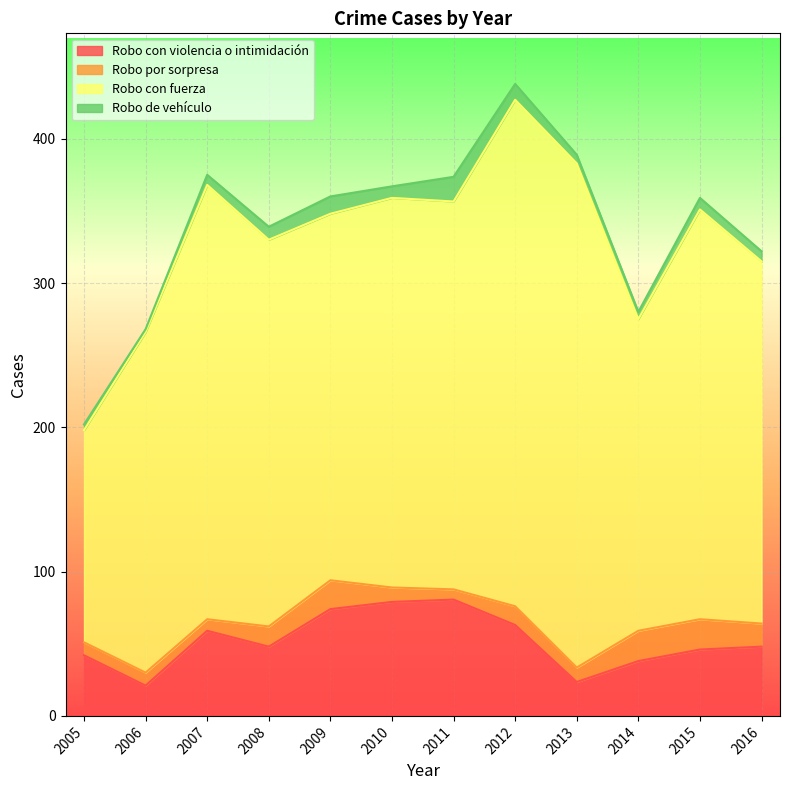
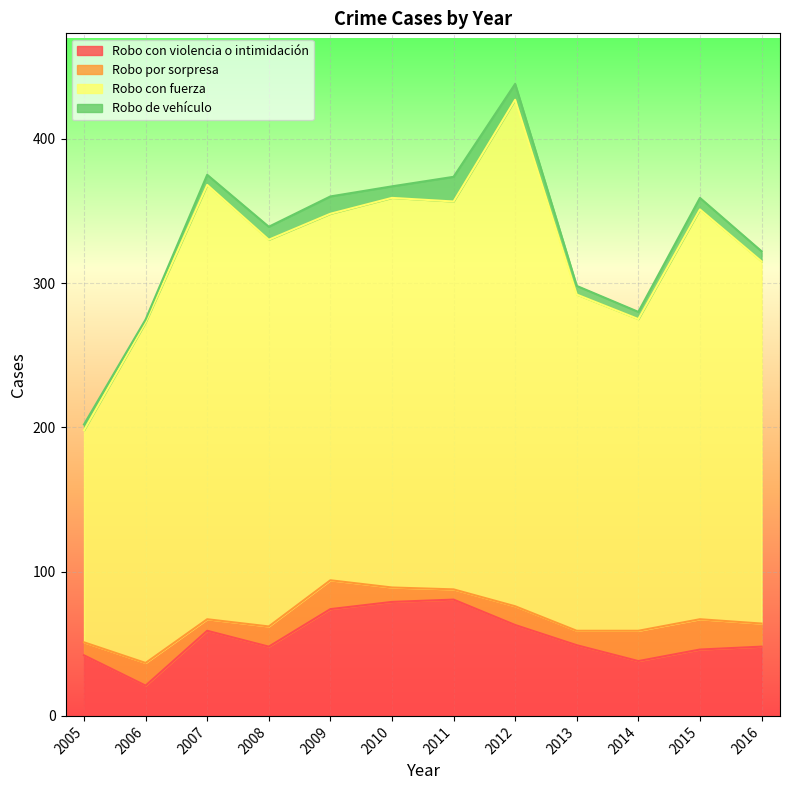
Robo por sorpresa, 2006: 9 -> 16
Robo con violencia o intimidación, 2013: 24 -> 49
Robo con fuerza, 2013: 349 -> 233
